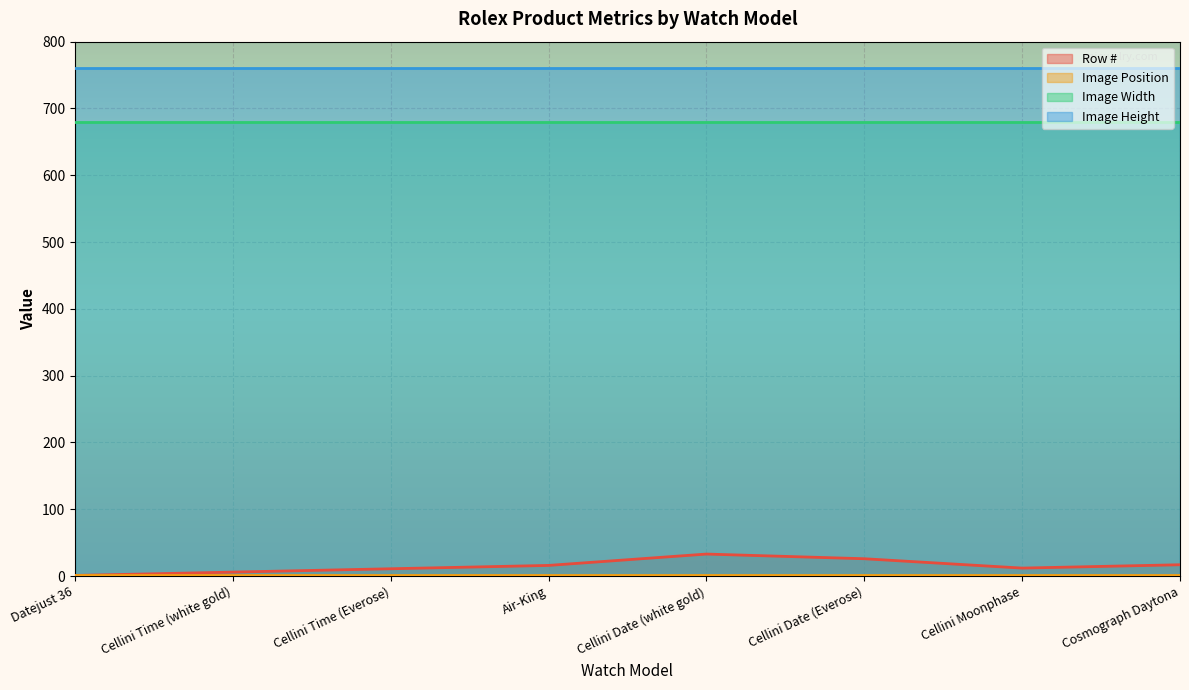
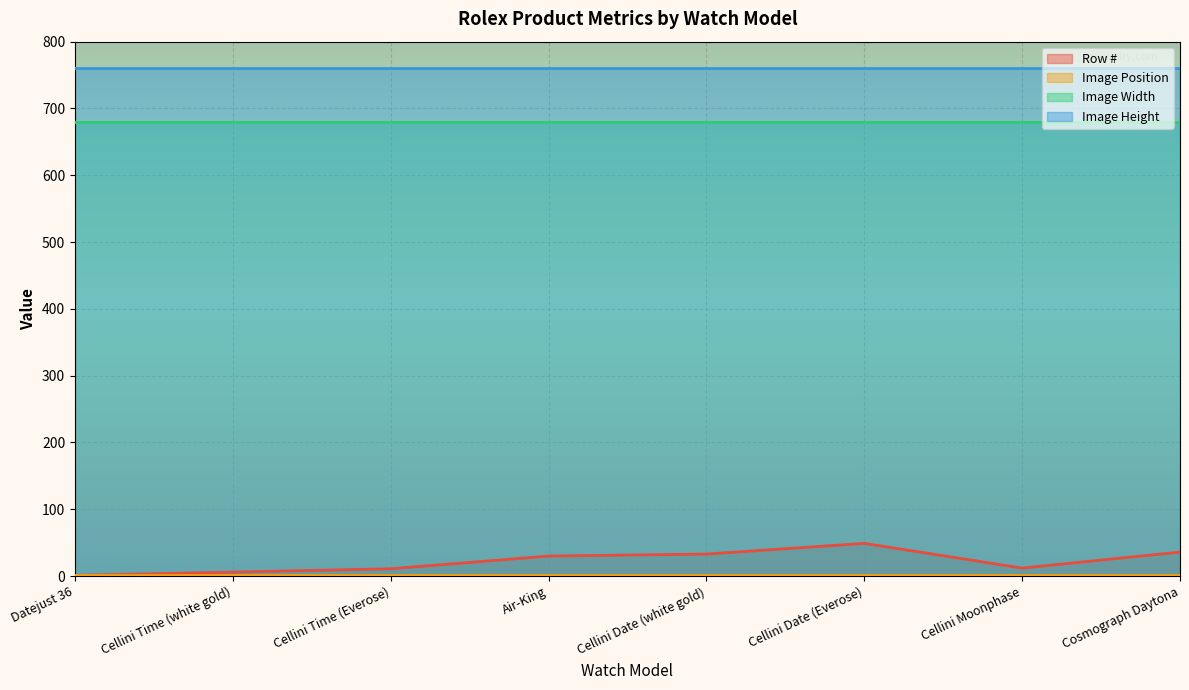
Row #, Air-King: 20 -> 30
Row #, Cellini Date (Everose): 30 -> 50
Row #, Cosmograph Daytona: 20 -> 40
